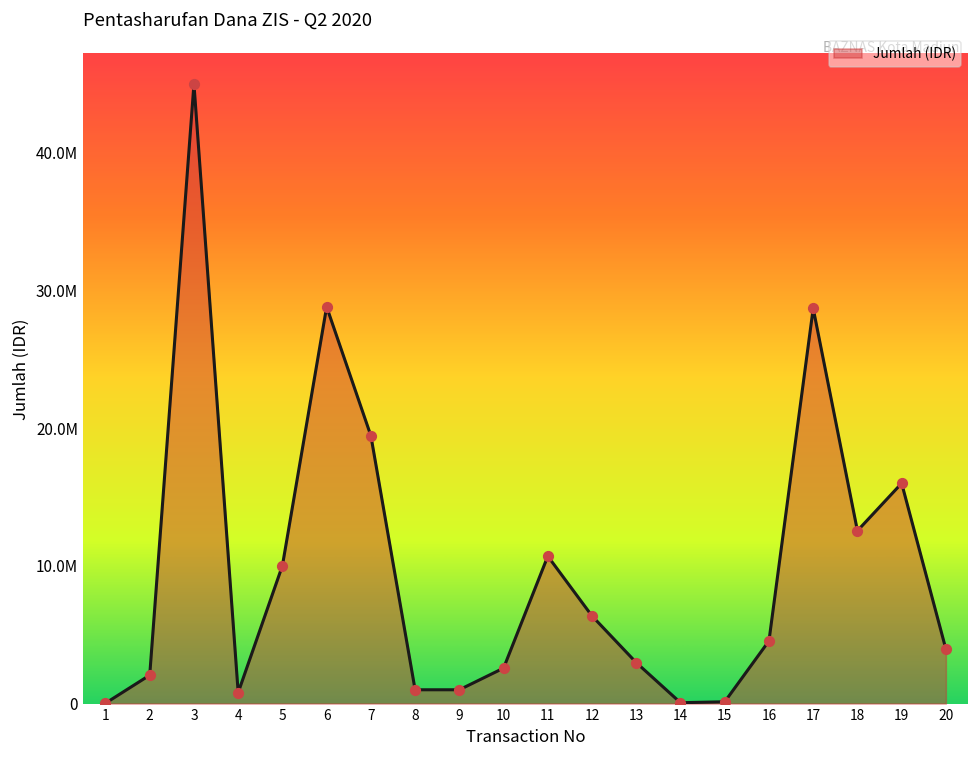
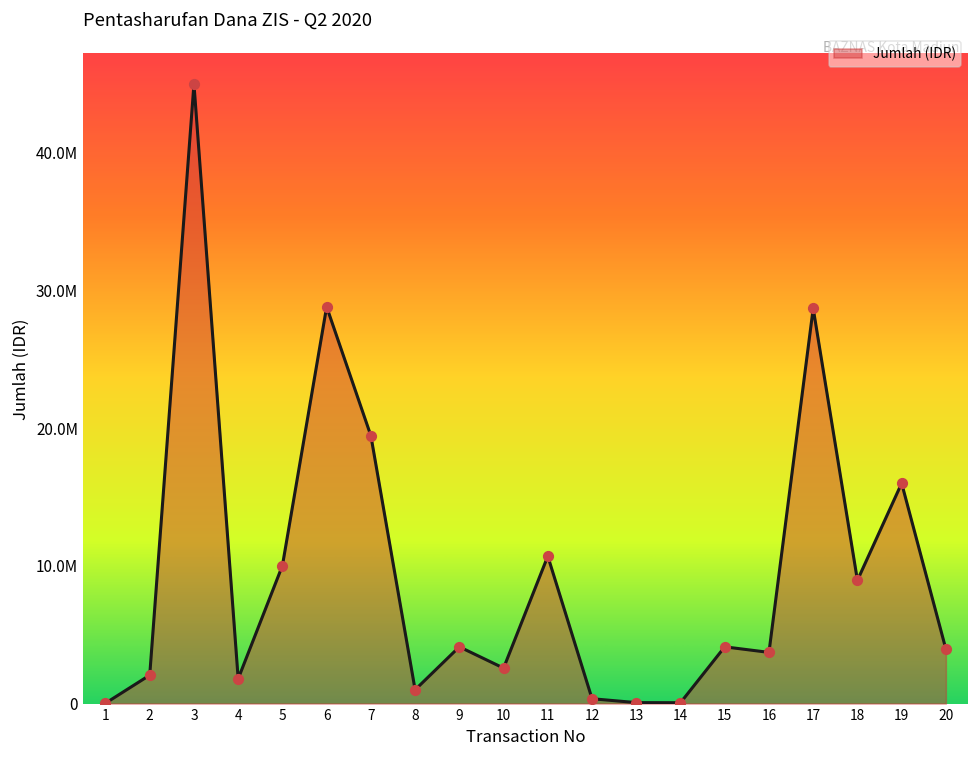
4: 800000 -> 1800000
9: 1000000 -> 4100000
12: 6400000 -> 400000
13: 3000000 -> 100000
15: 100000 -> 4100000
16: 4600000 -> 3700000
18: 12600000 -> 9000000
